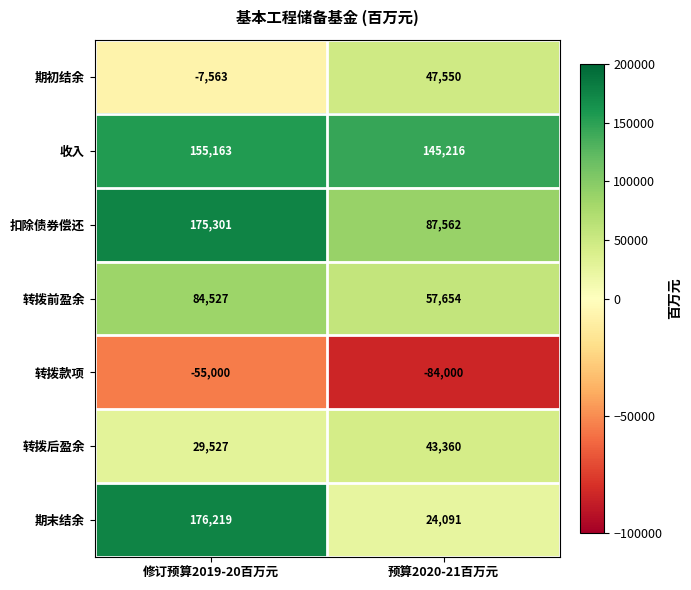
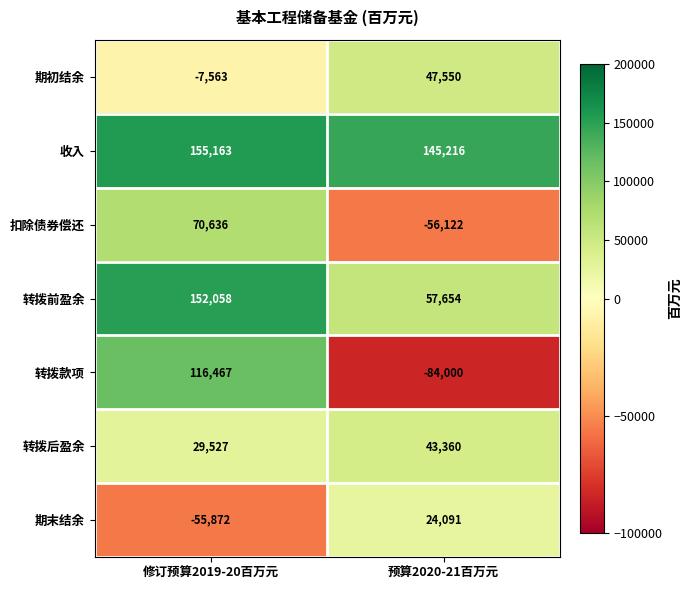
扣除债券偿还, 修订预算2019-20百万元: 175,301 -> 70,636
扣除债券偿还, 预算2020-21百万元: 87,562 -> -56,122
转拨前盈余, 修订预算2019-20百万元: 84,527 -> 152,058
转拨款项, 修订预算2019-20百万元: -55,000 -> 116,467
期末结余, 修订预算2019-20百万元: 176,219 -> -55,872
